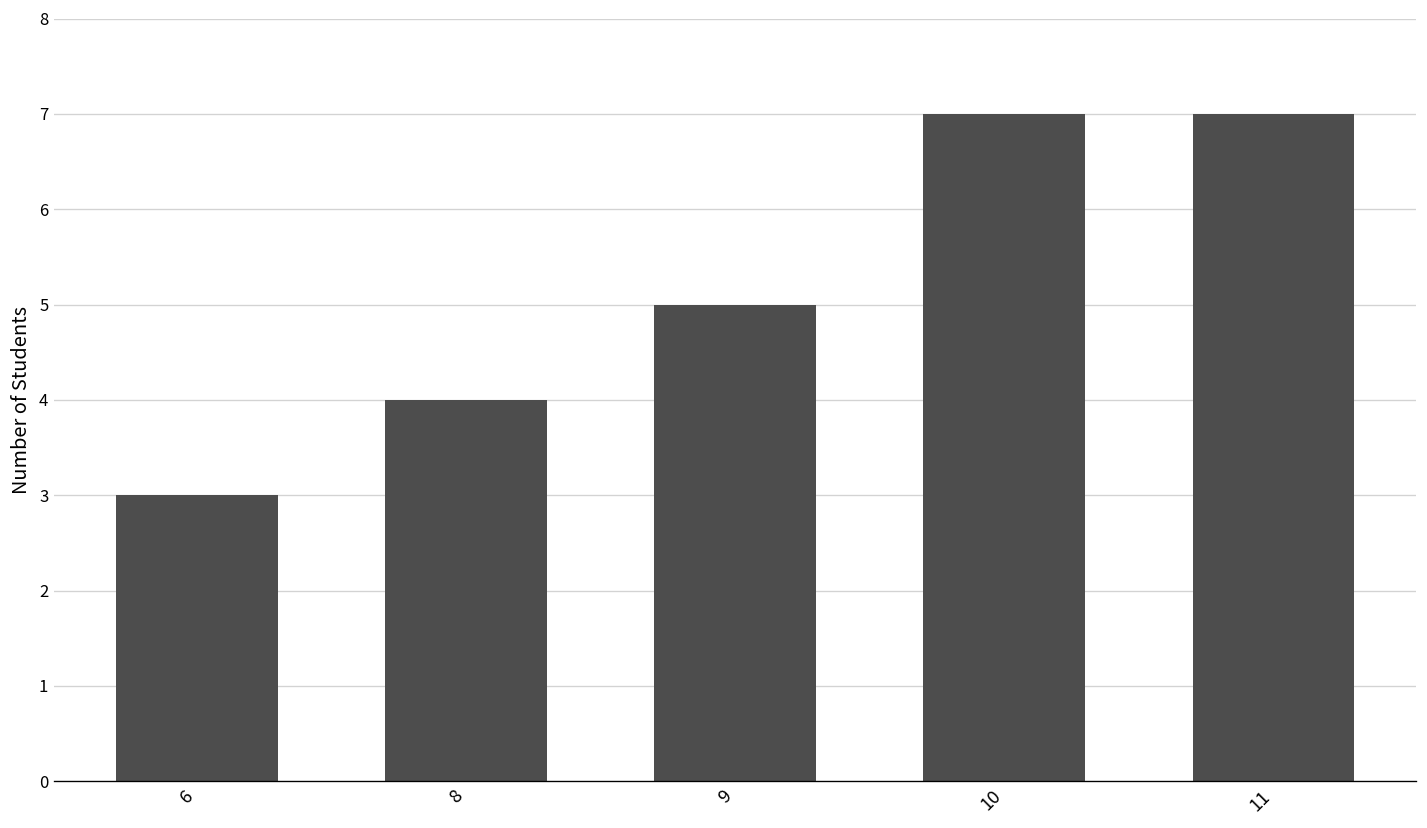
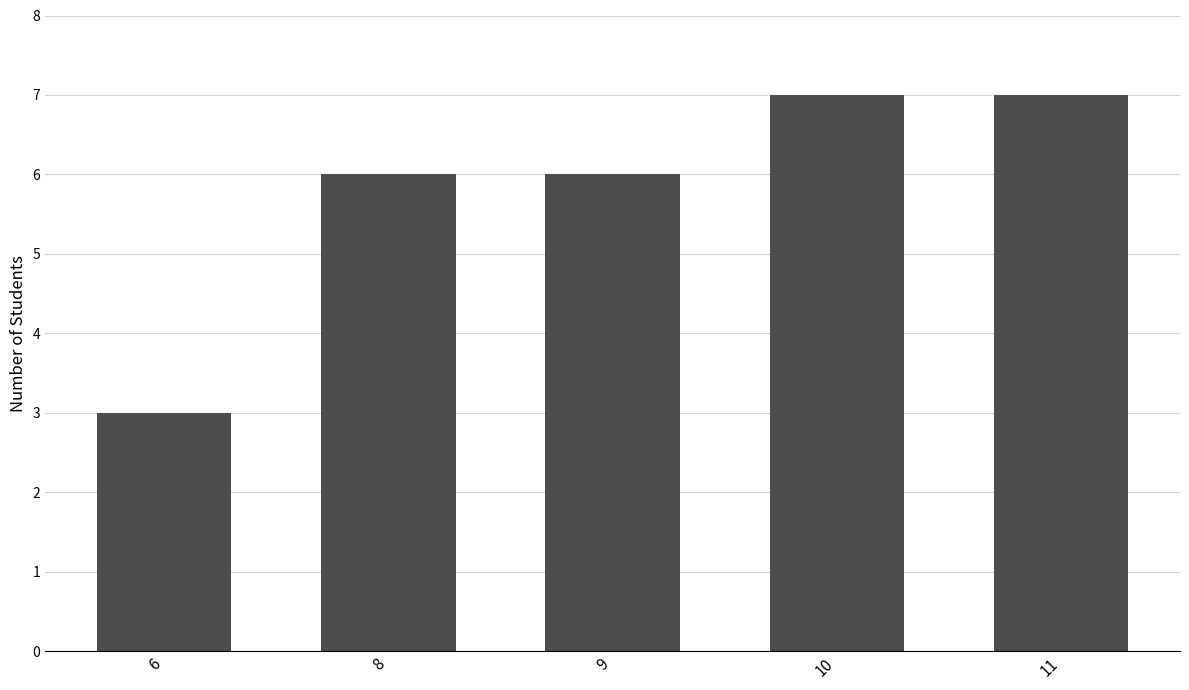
8: 4 -> 6
9: 5 -> 6
